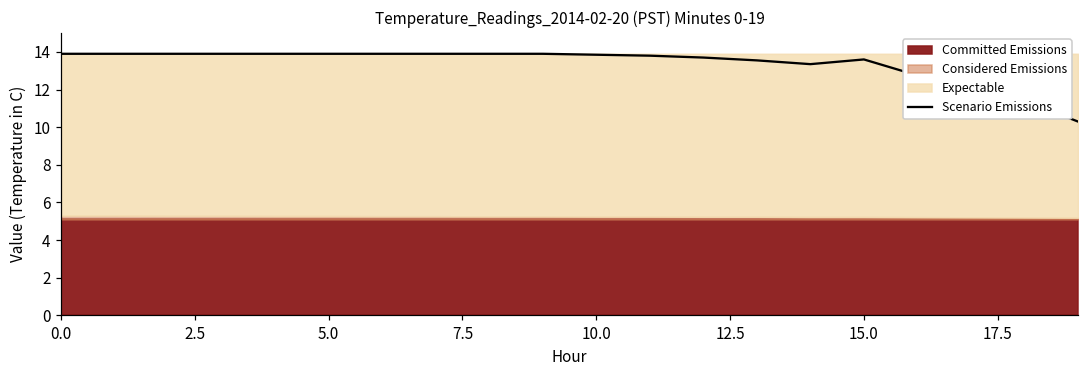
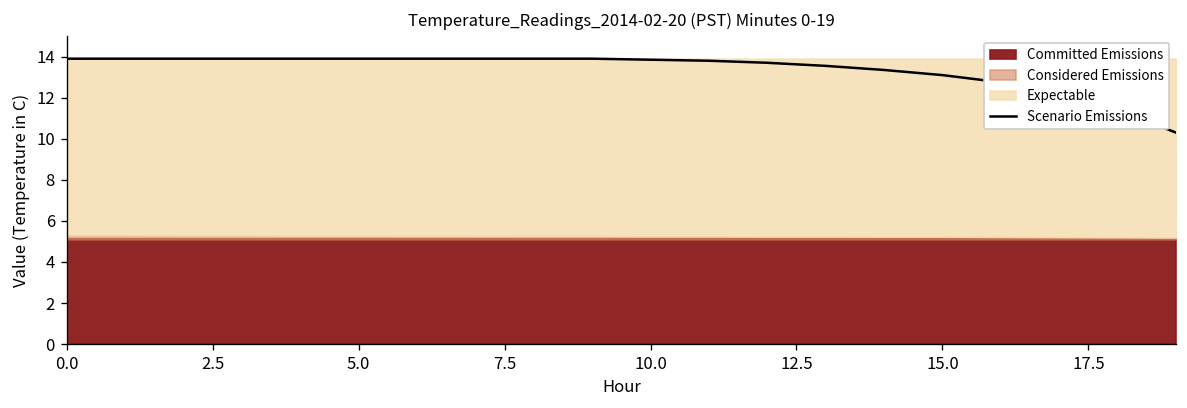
Scenario Emissions, 15.0: 13.6 -> 13.1
